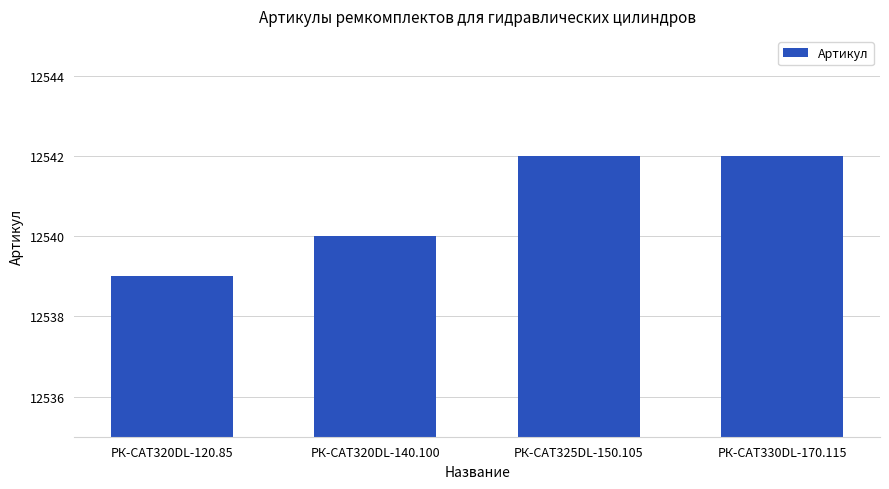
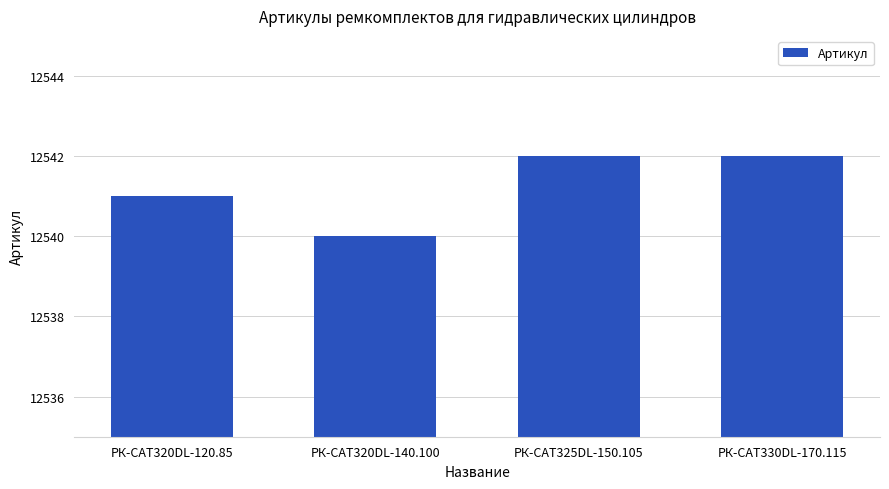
РК-CAT320DL-120.85: 12539 -> 12541
